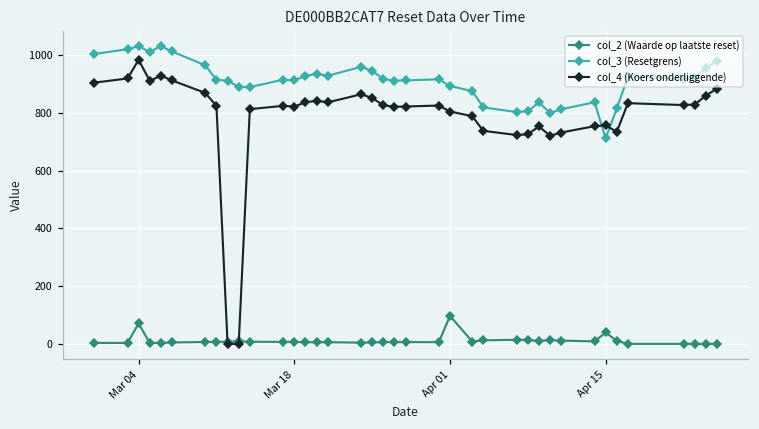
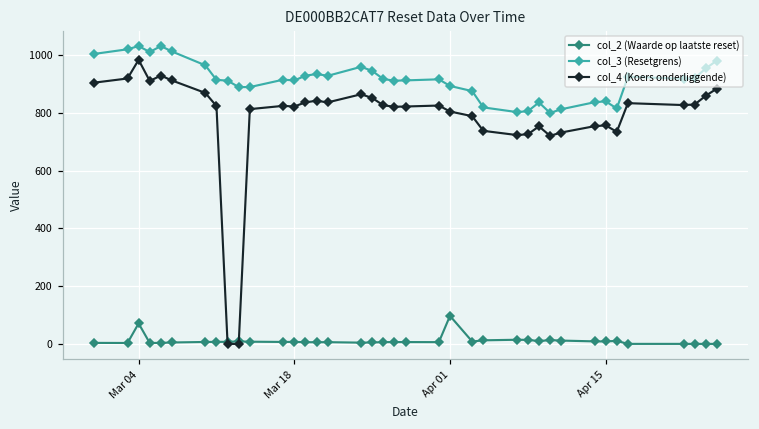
col_2 (Waarde op laatste reset), Apr 15: 40 -> 10
col_3 (Resetgrens), Apr 15: 710 -> 840
